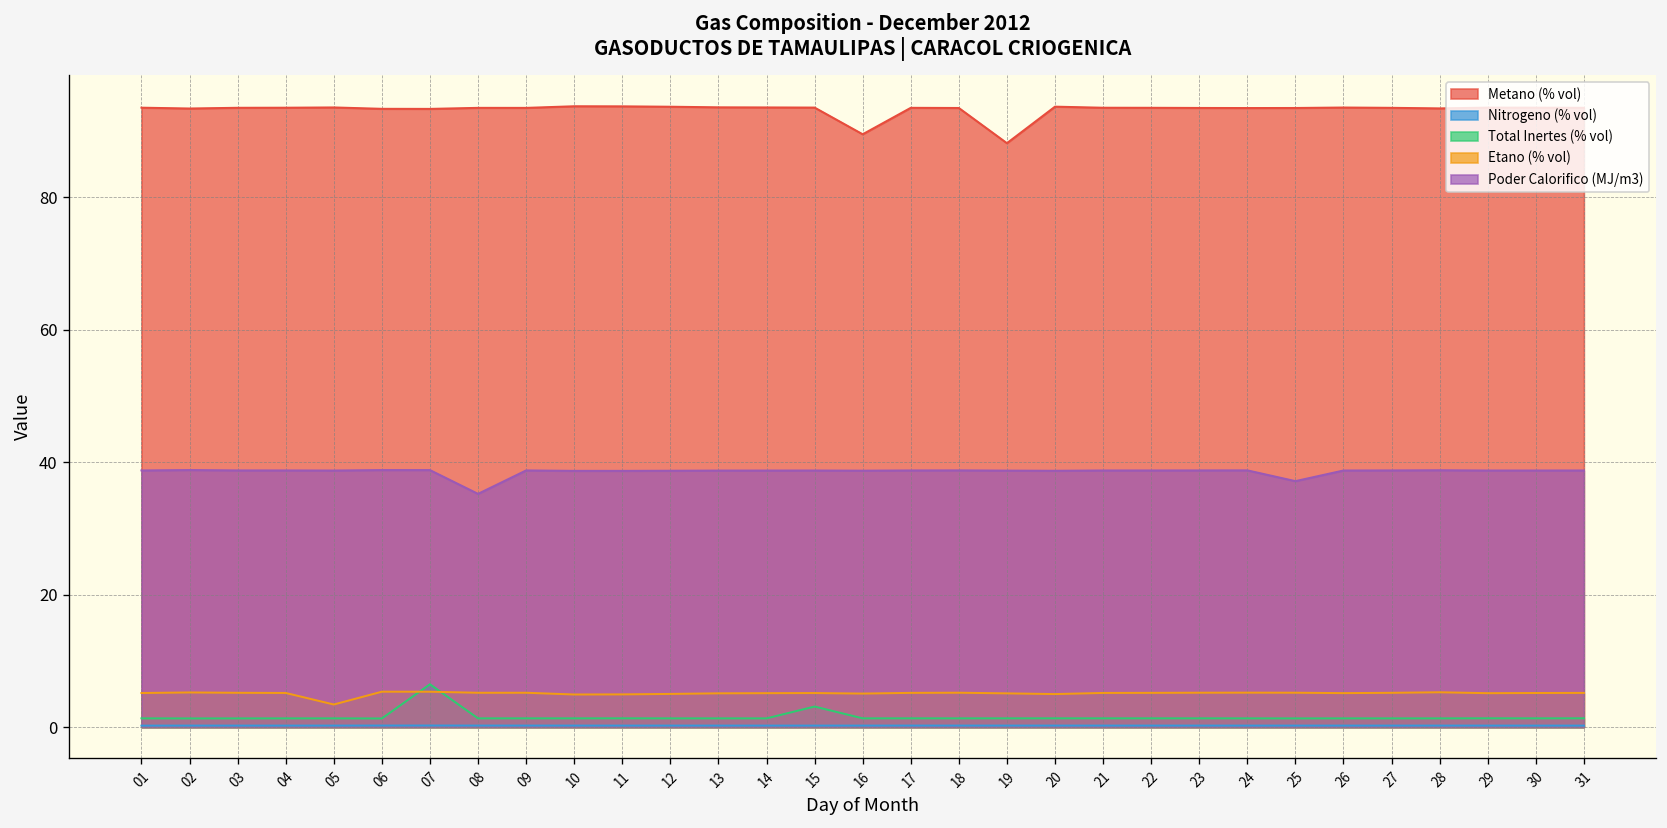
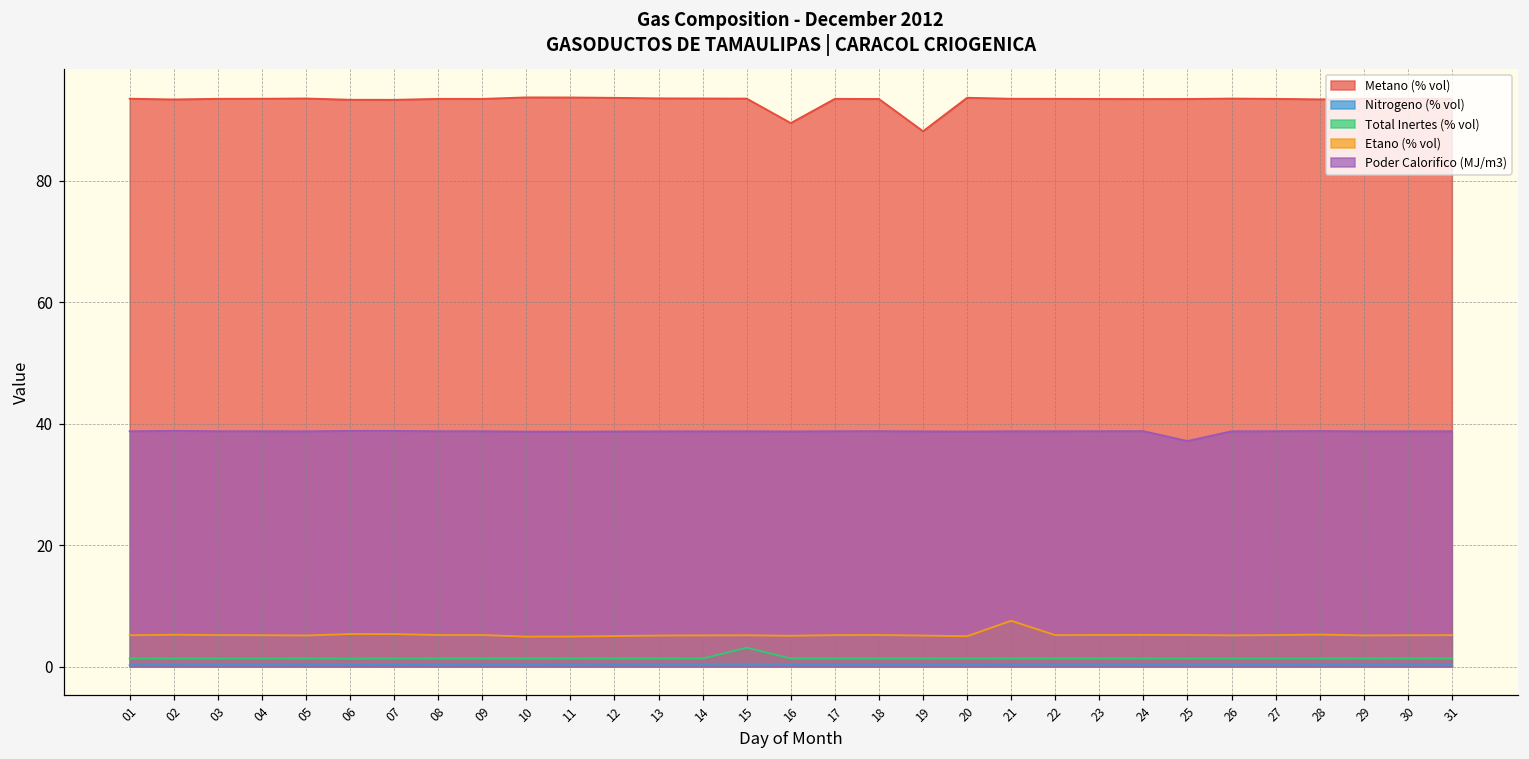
Etano (% vol), 05: 3 -> 5
Total Inertes (% vol), 07: 6 -> 1
Poder Calorifico (MJ/m3), 08: 35 -> 39
Etano (% vol), 21: 5 -> 8
